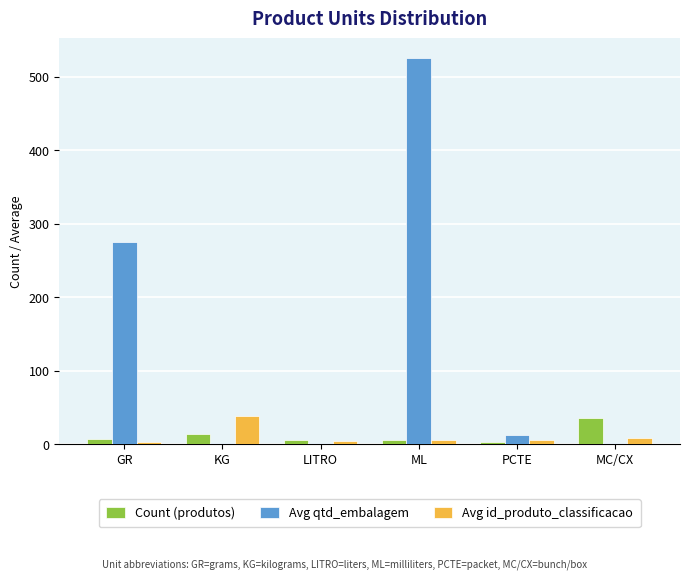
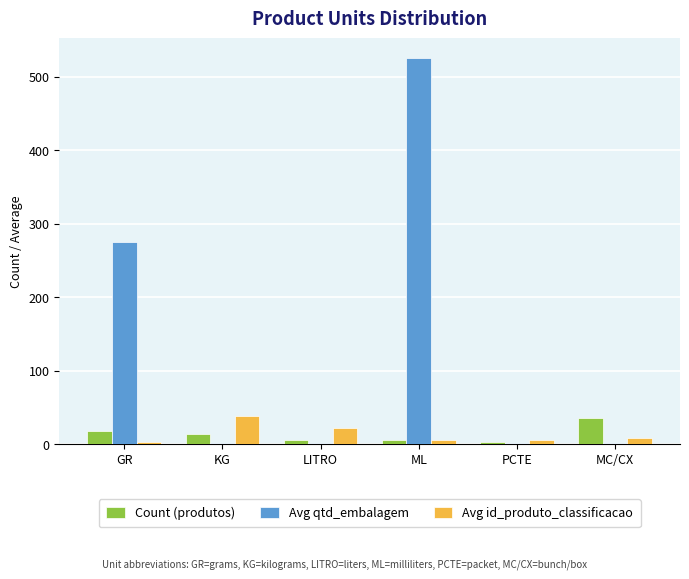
Count (produtos), GR: 10 -> 20
Avg id_produto_classificacao, LITRO: 0 -> 20
Avg qtd_embalagem, PCTE: 10 -> 0
